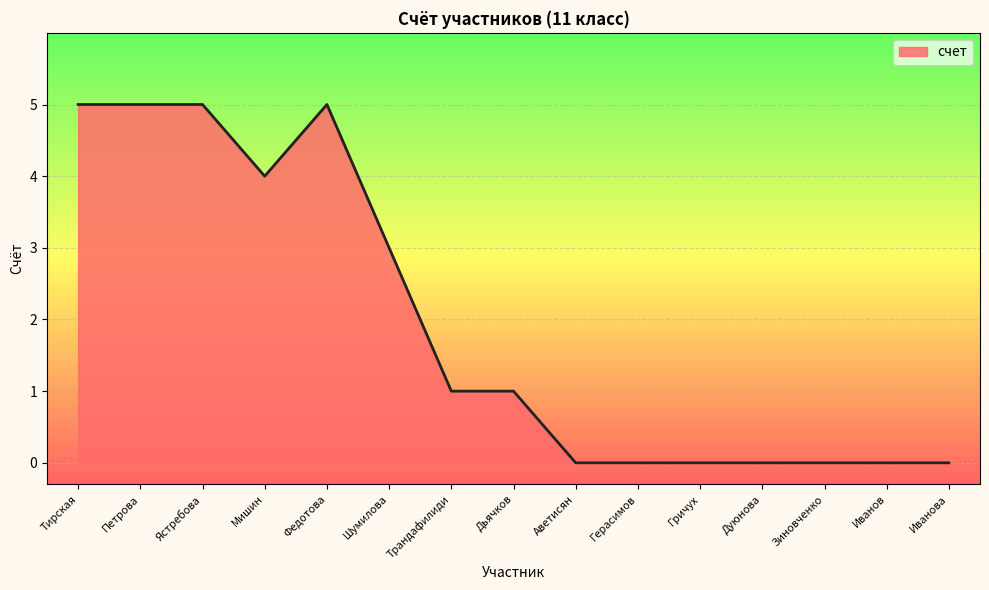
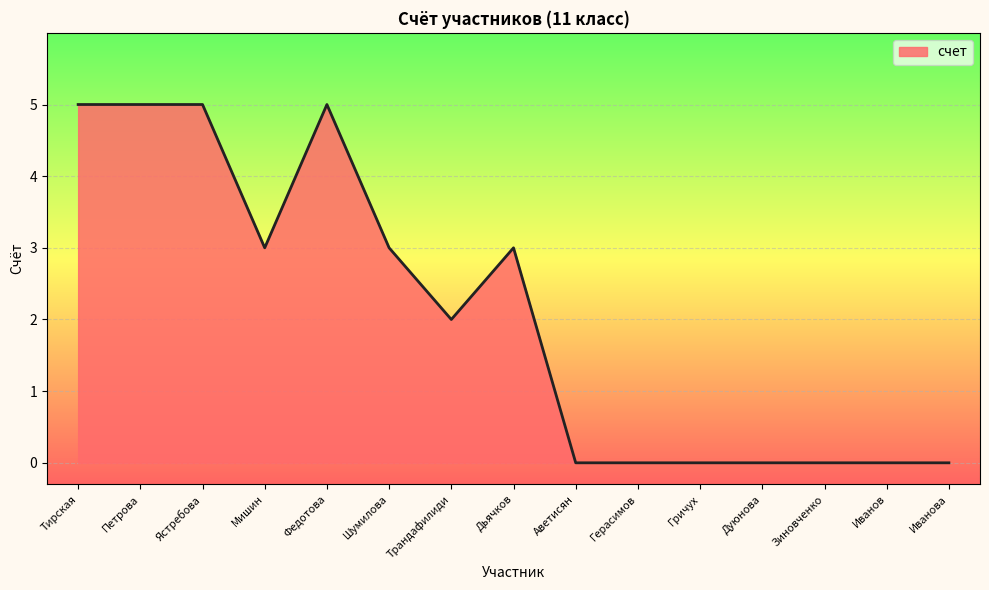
Мишин: 4 -> 3
Трандафилиди: 1 -> 2
Дьячков: 1 -> 3
